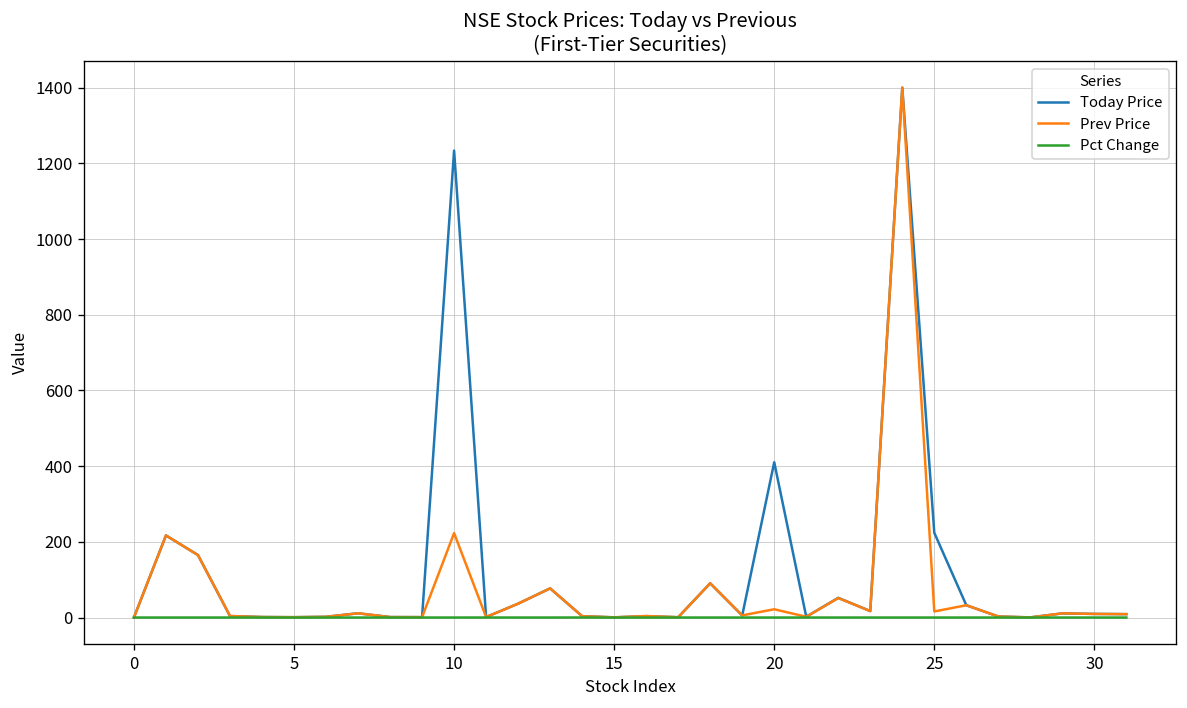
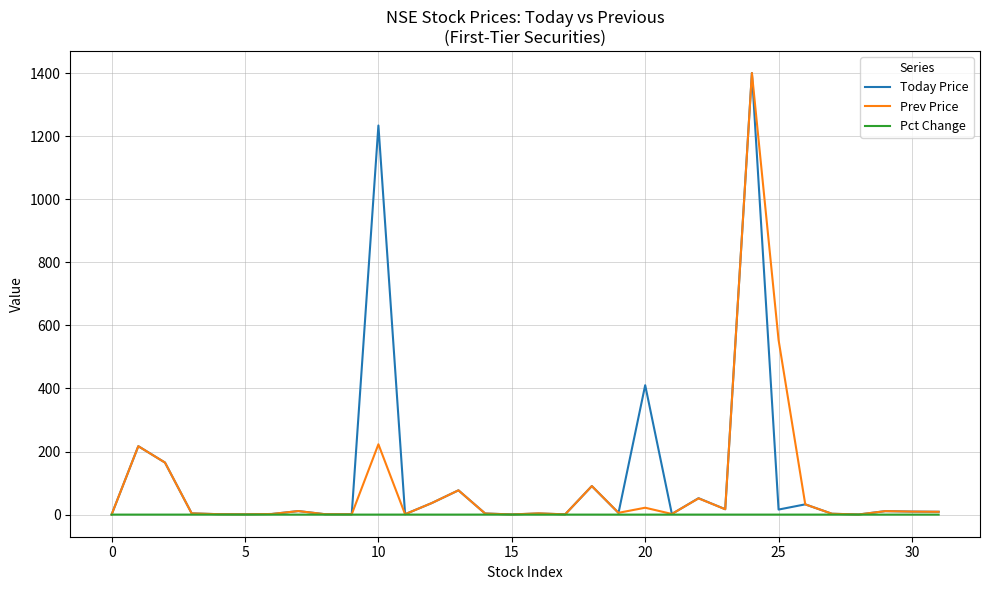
Today Price, 25: 220 -> 20
Prev Price, 25: 20 -> 550
